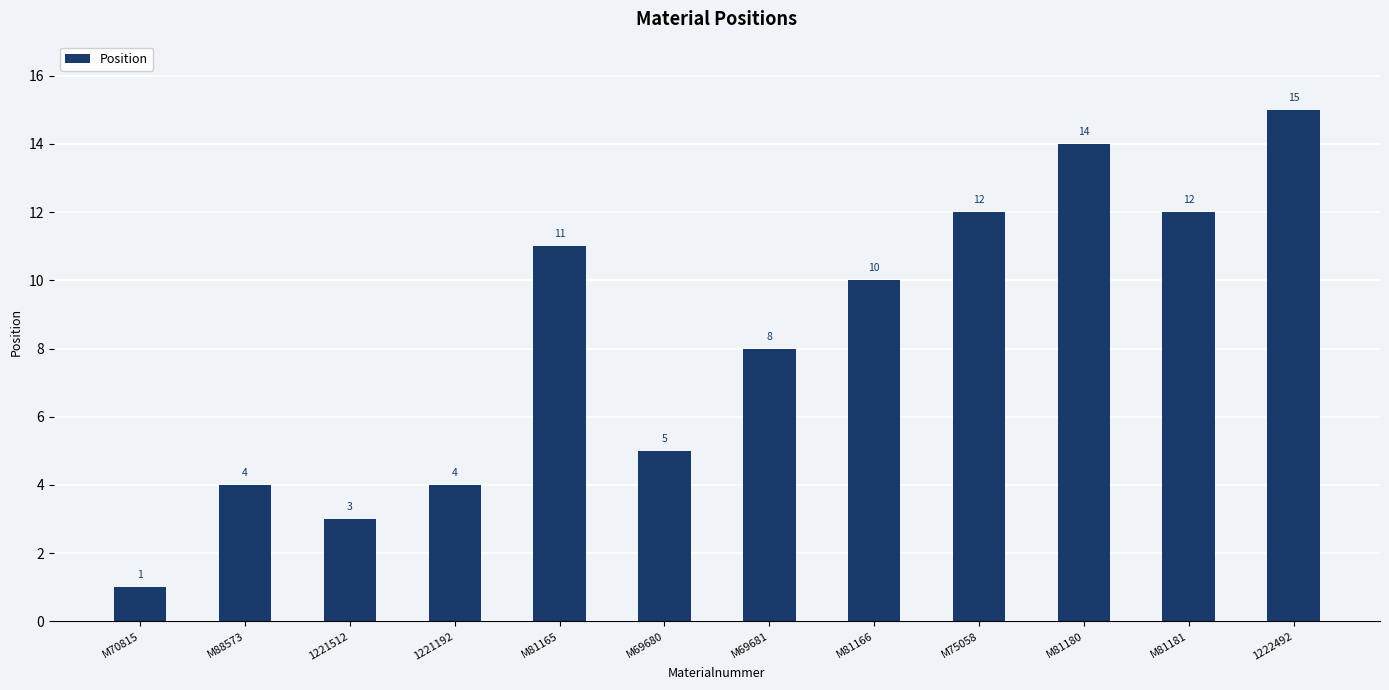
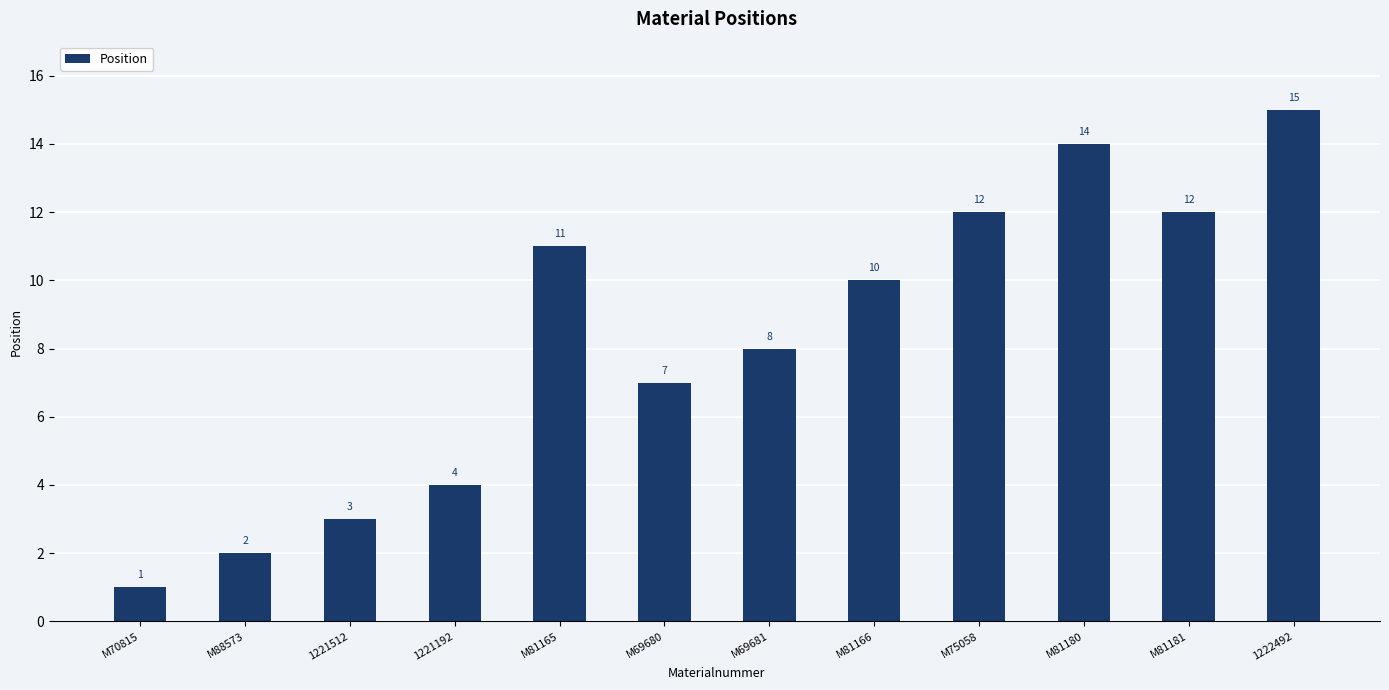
M88573: 4 -> 2
M69680: 5 -> 7
